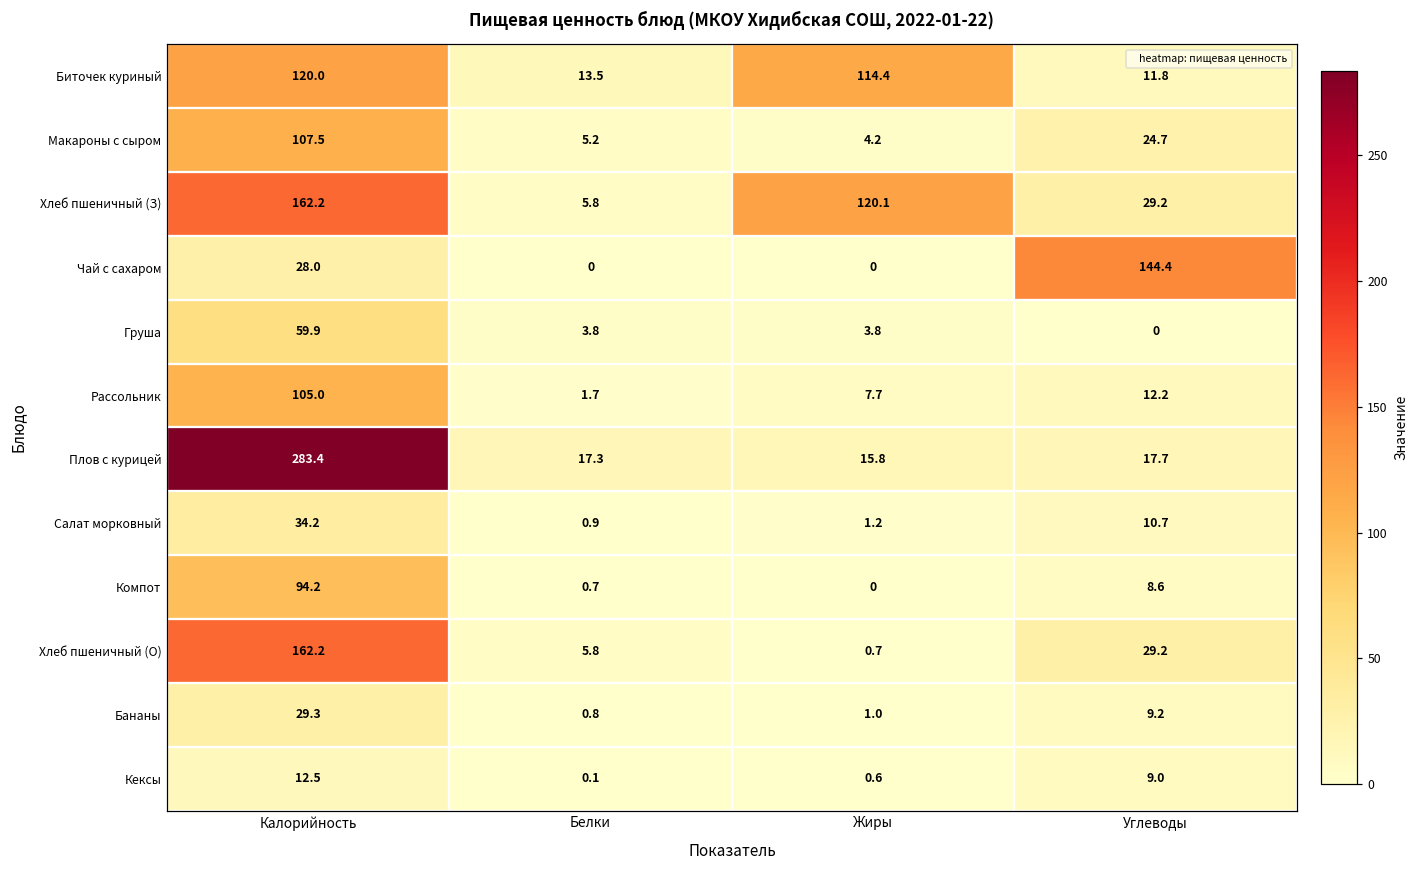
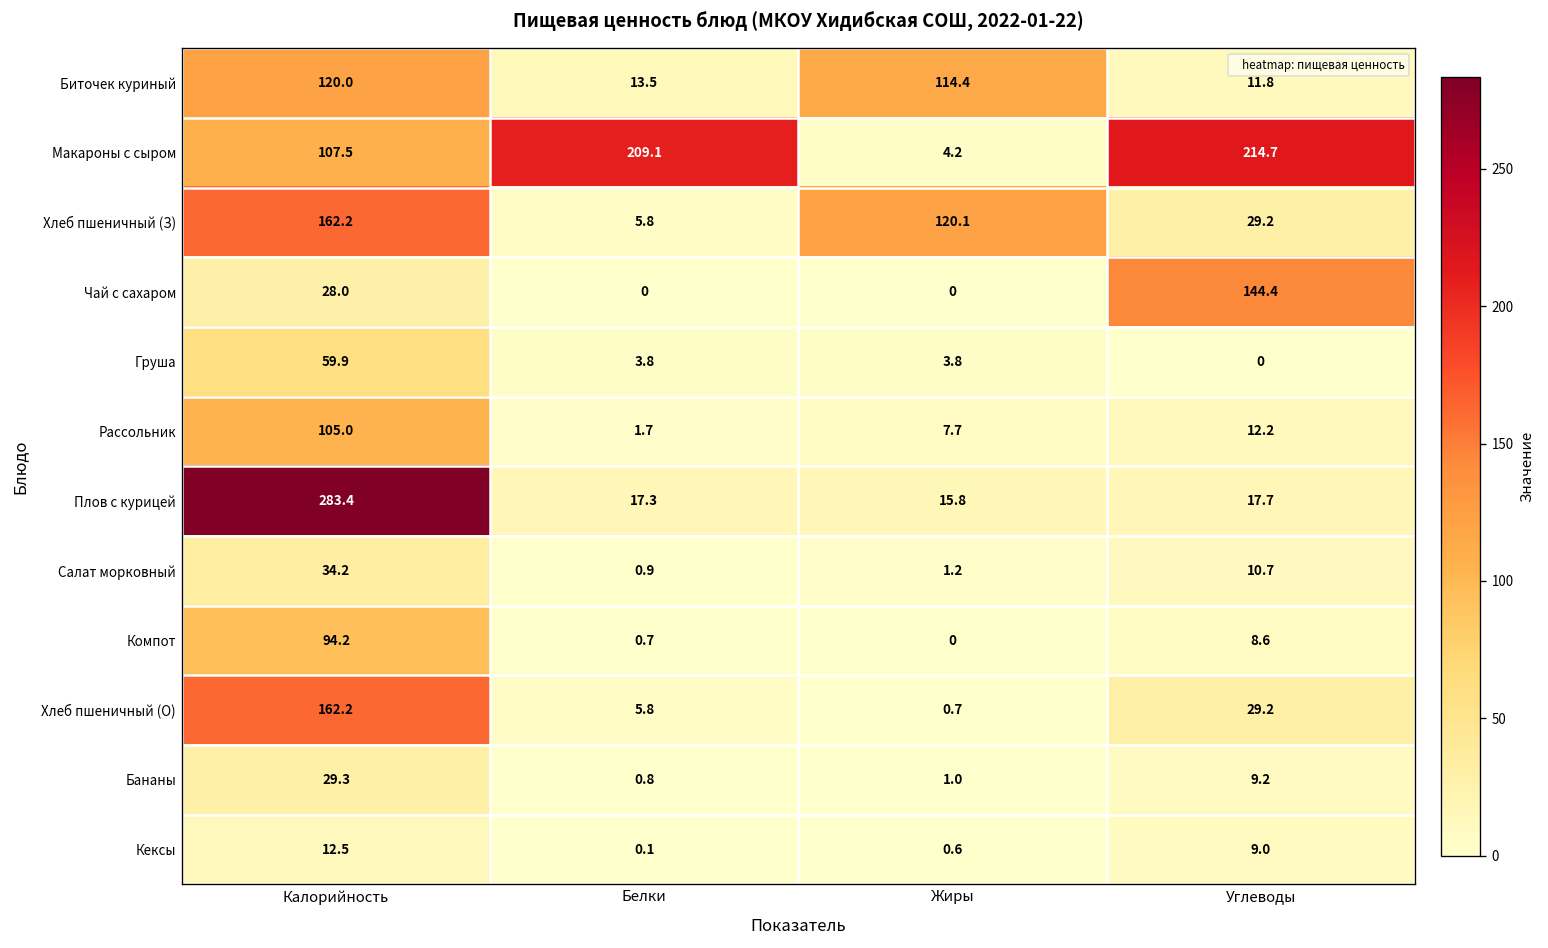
Макароны с сыром, Белки: 5.2 -> 209.1
Макароны с сыром, Углеводы: 24.7 -> 214.7
